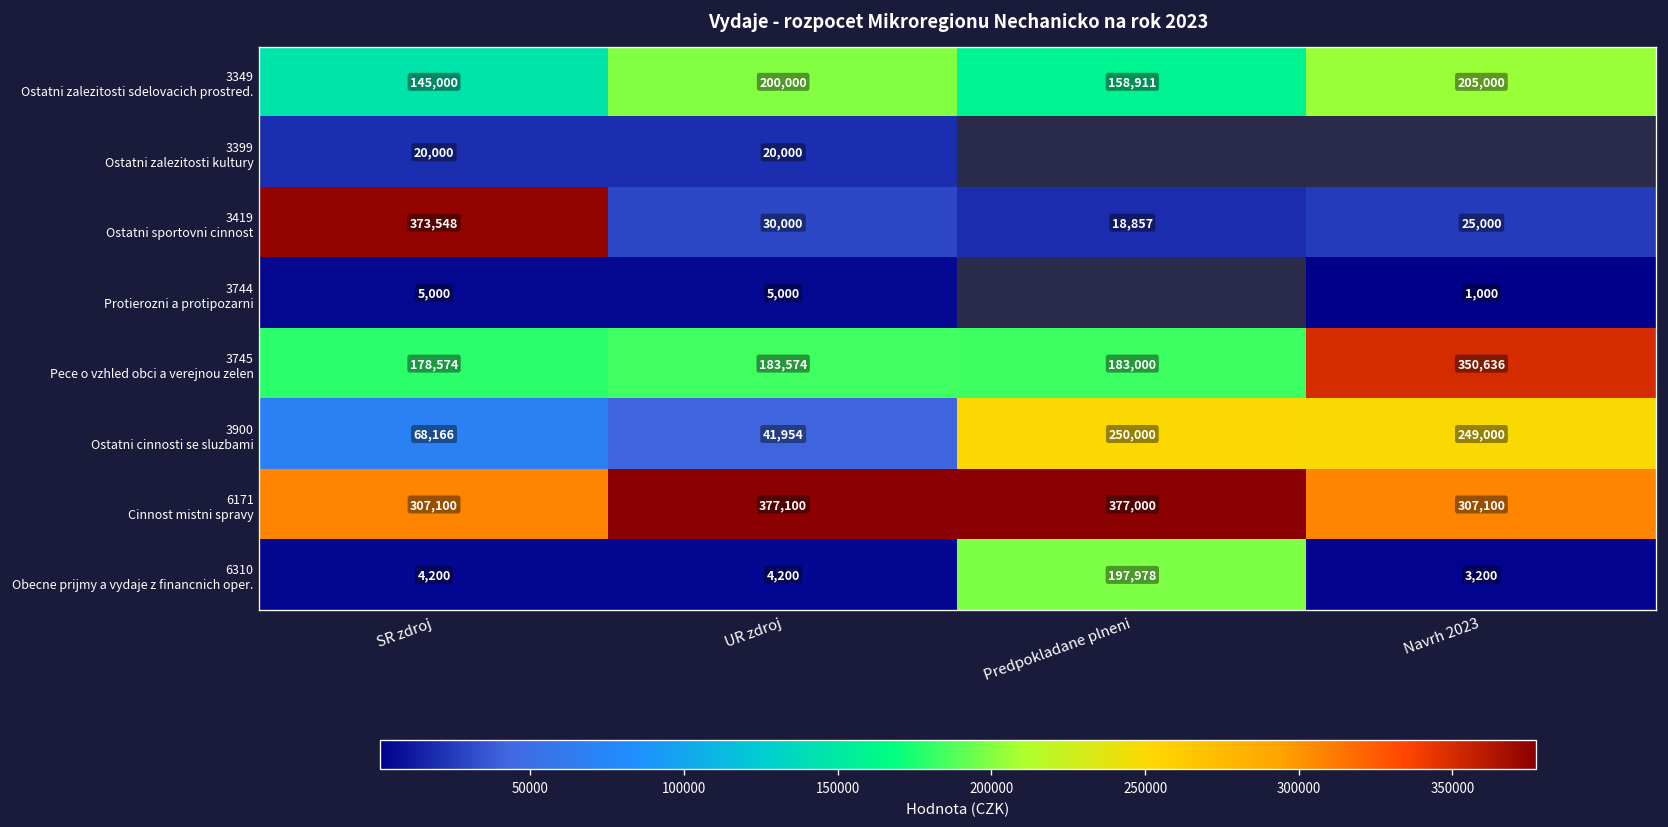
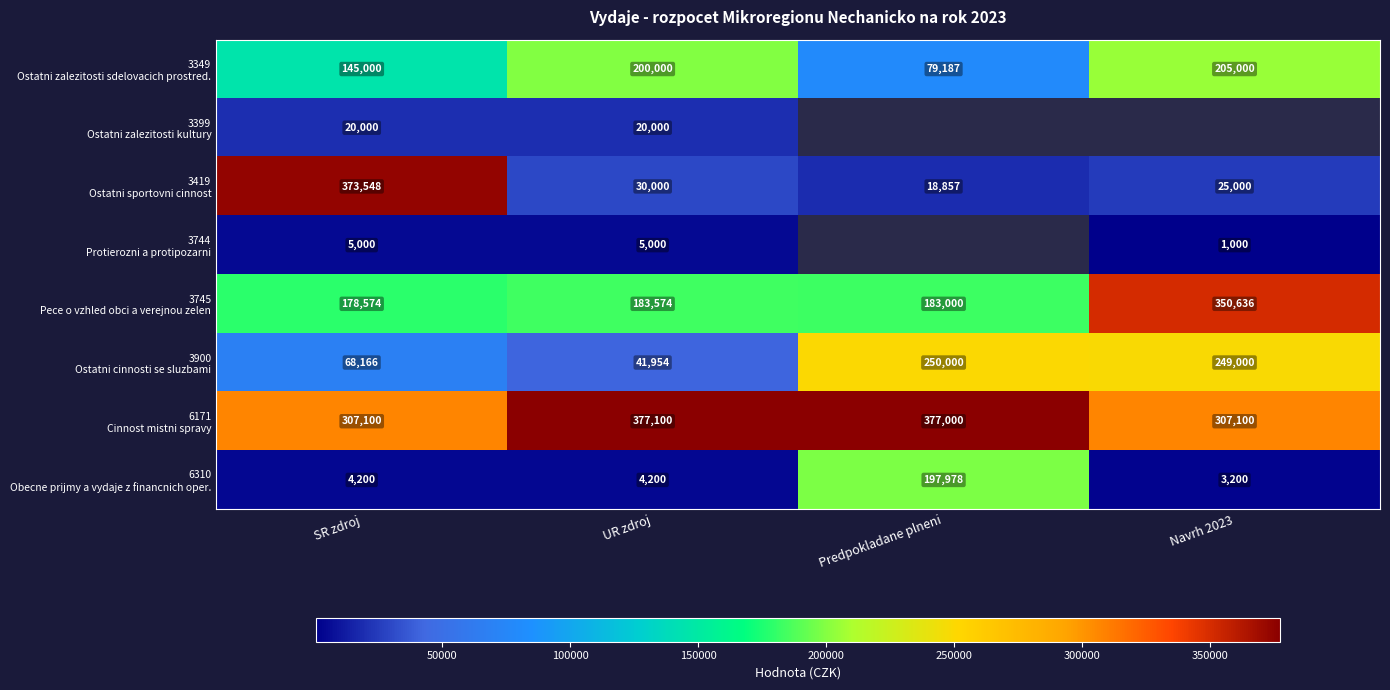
3349 Ostatni zalezitosti sdelovacich prostred., Predpokladane plneni: 158,911 -> 79,187
